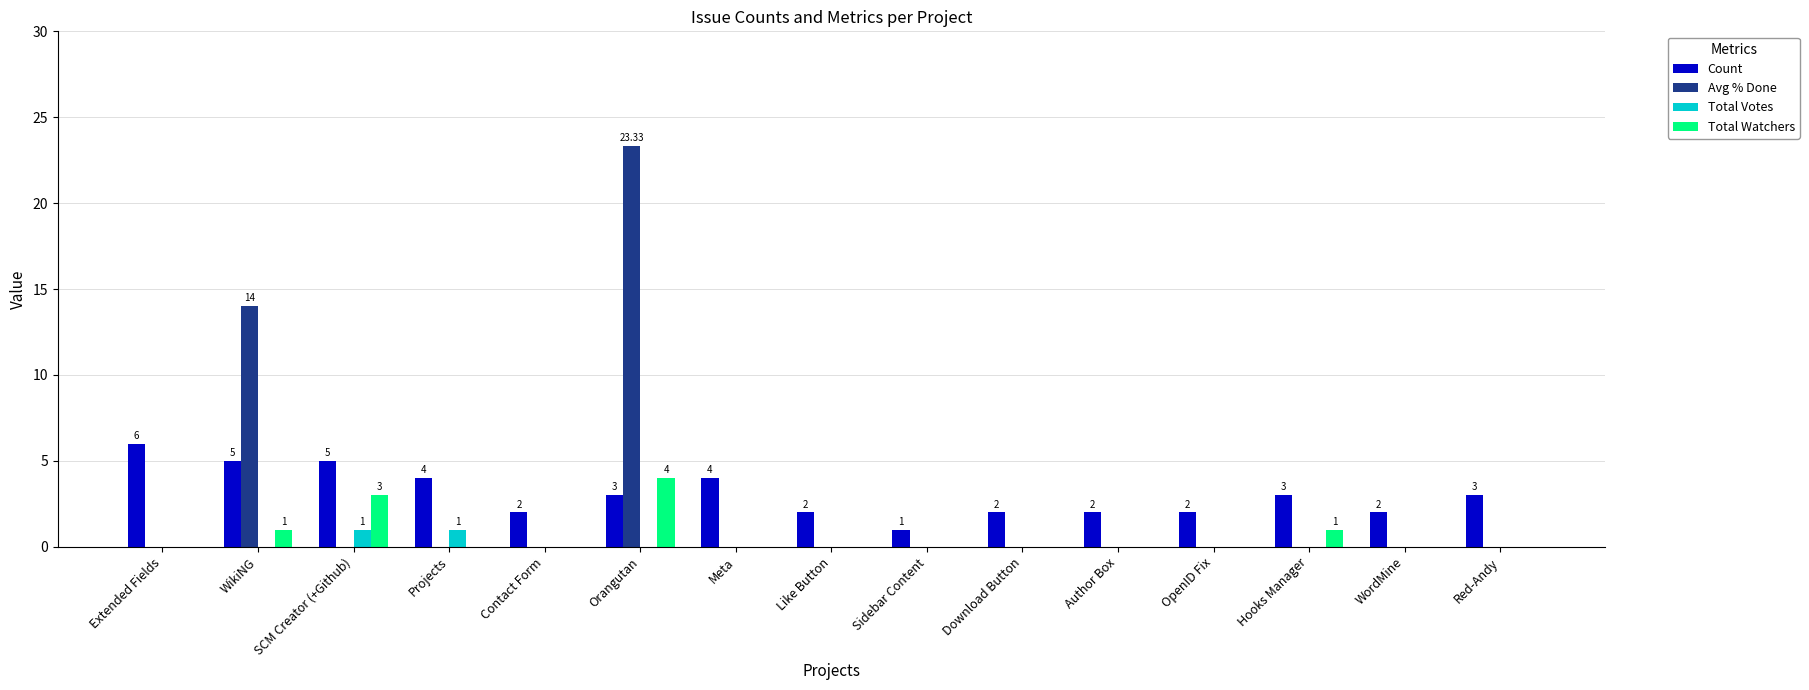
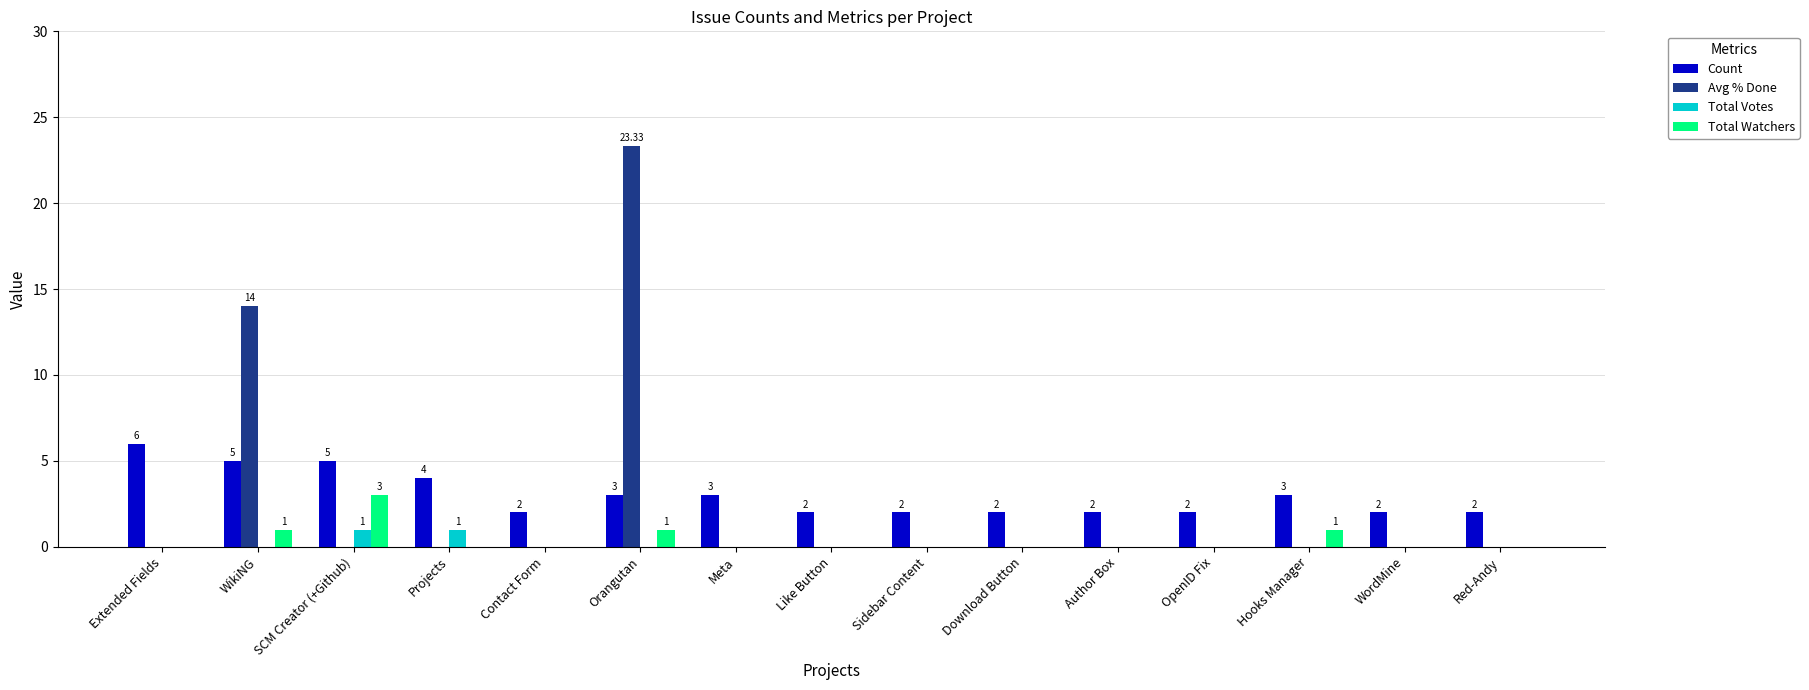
Total Watchers, Orangutan: 4 -> 1
Count, Meta: 4 -> 3
Count, Sidebar Content: 1 -> 2
Count, Red-Andy: 3 -> 2
